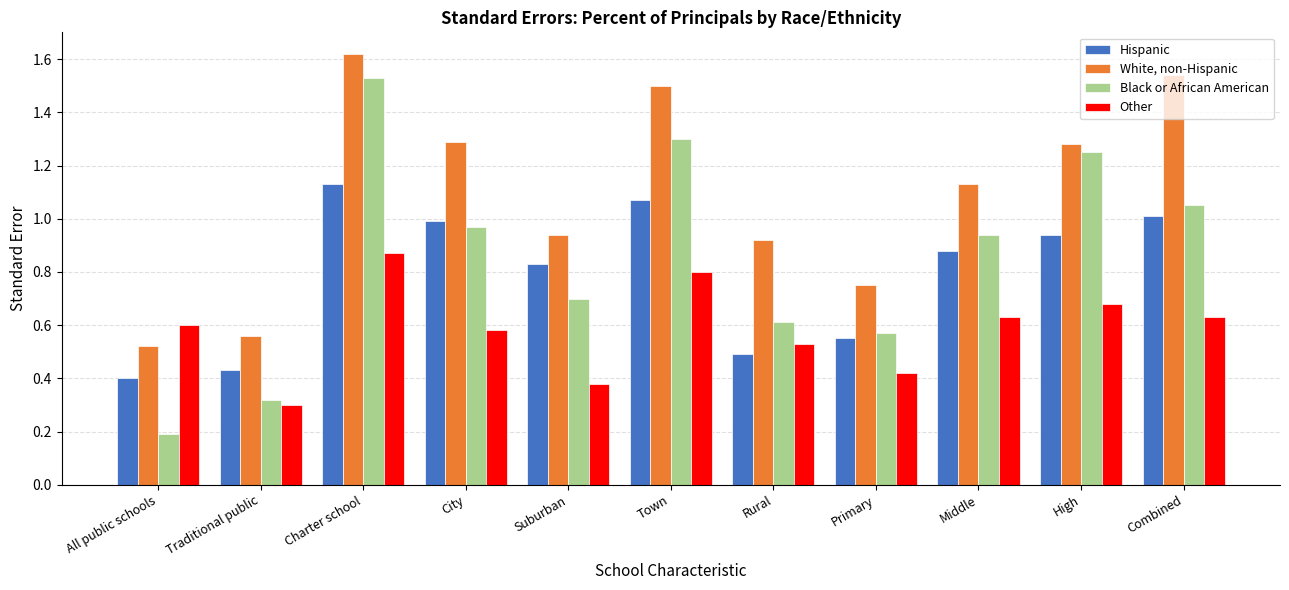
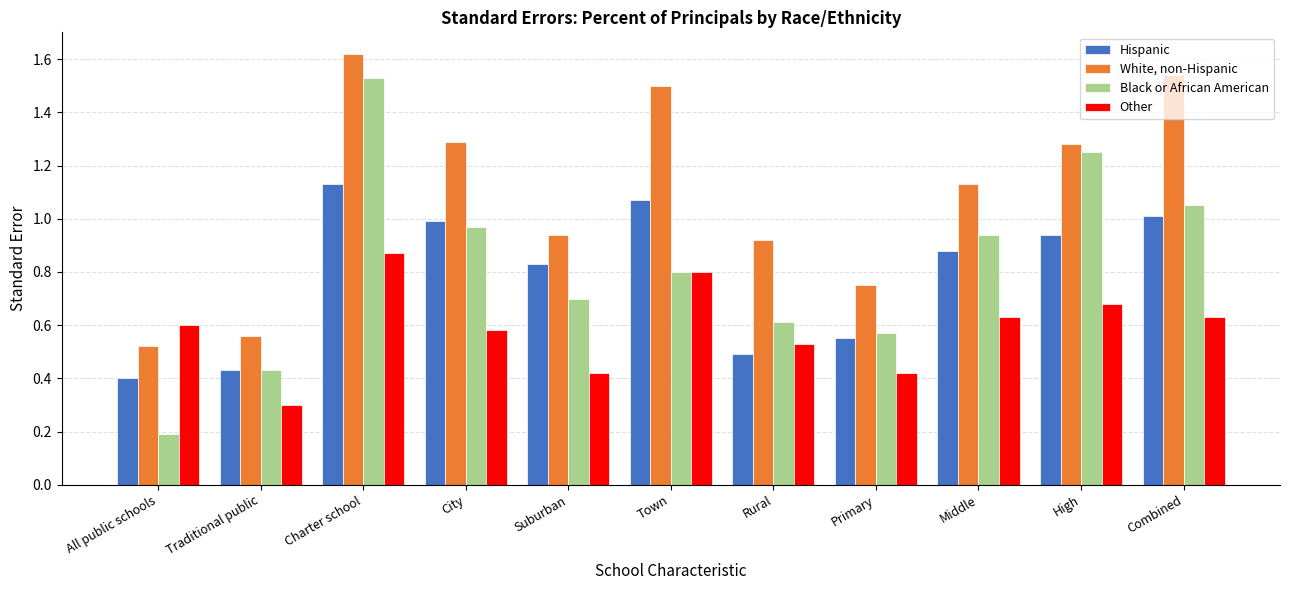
Black or African American, Traditional public: 0.32 -> 0.43
Other, Suburban: 0.38 -> 0.42
Black or African American, Town: 1.3 -> 0.8
